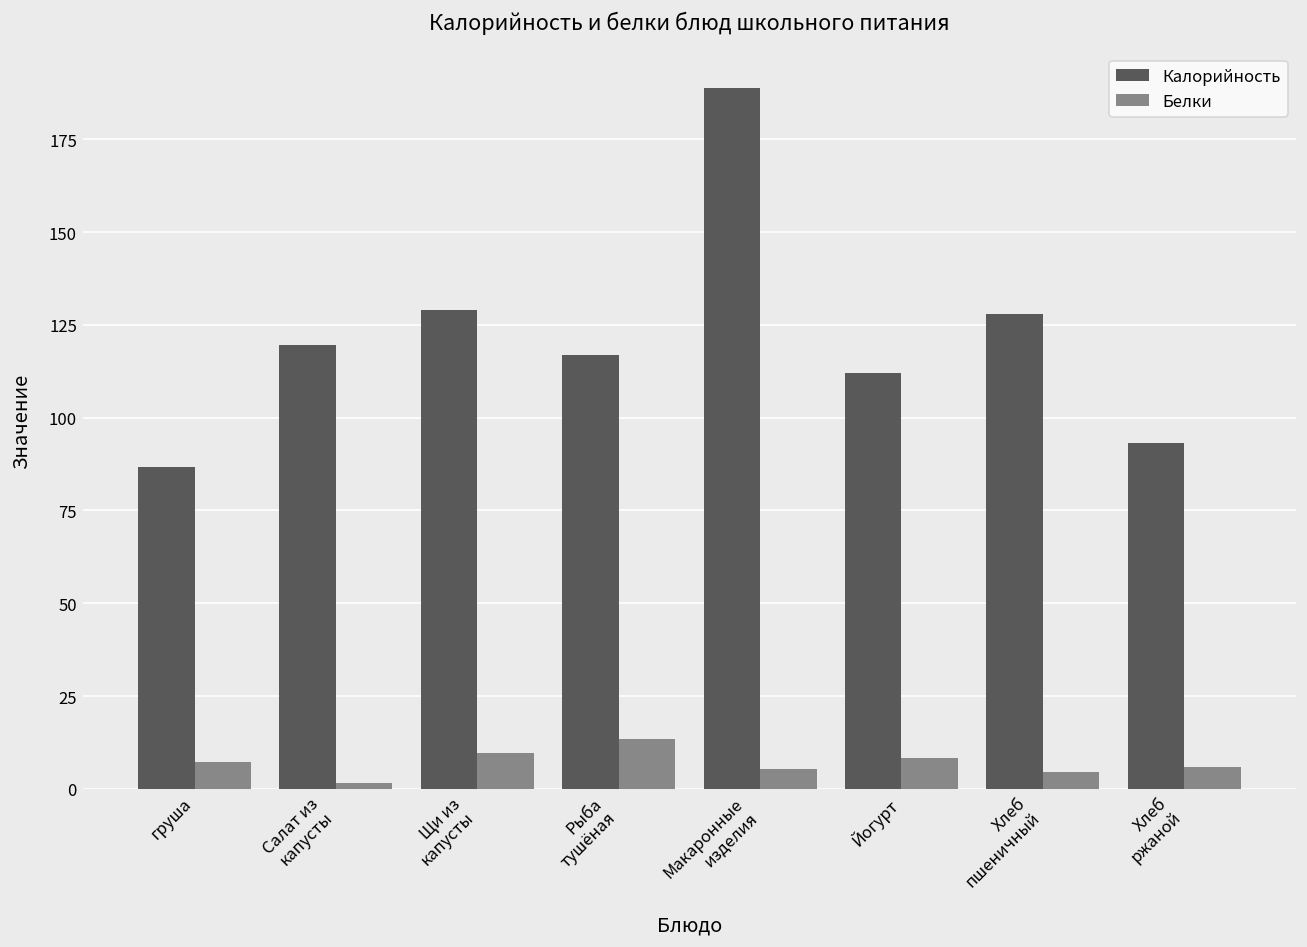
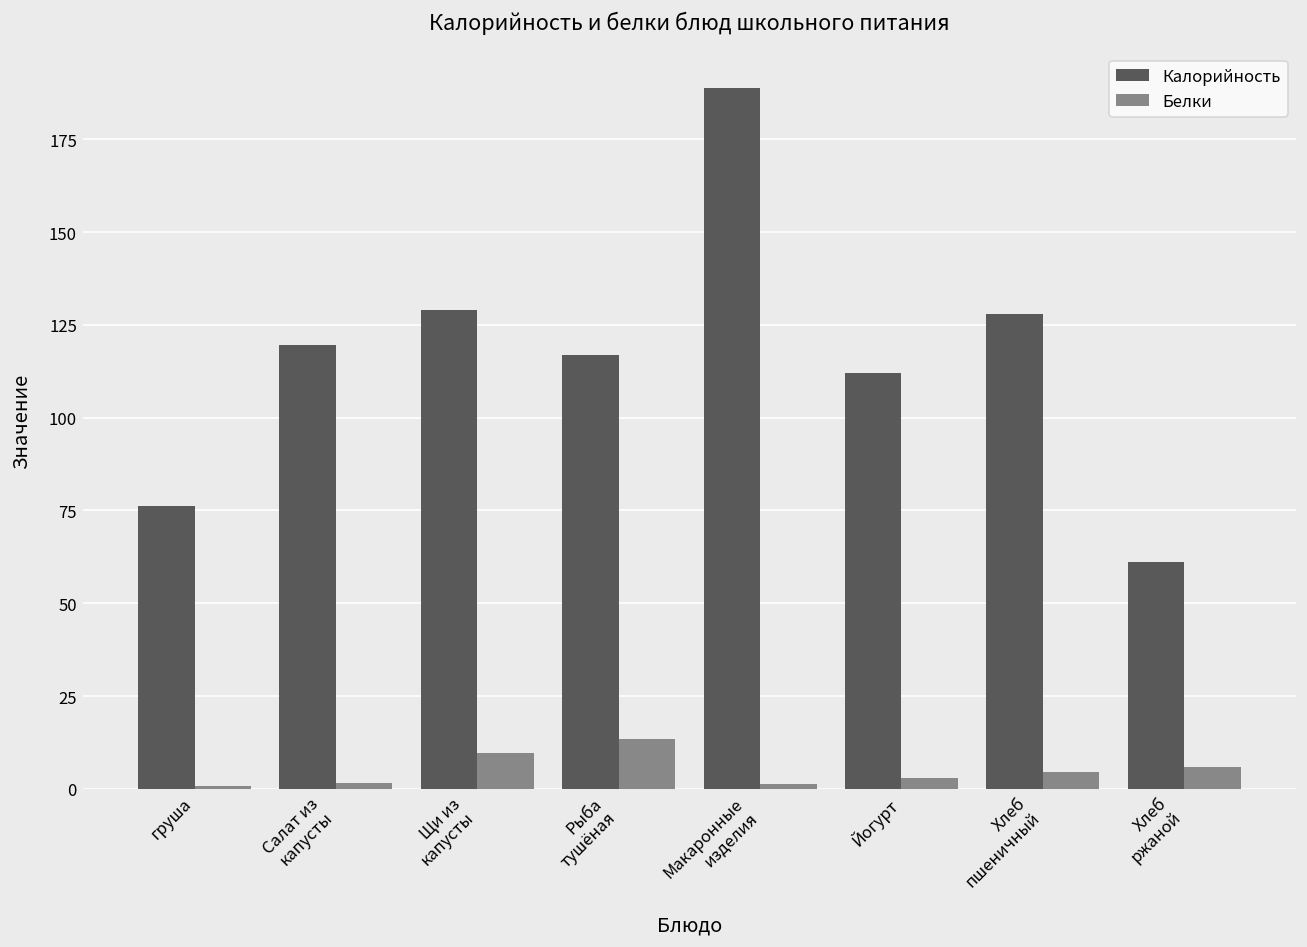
Калорийность, груша: 87 -> 76
Белки, груша: 7 -> 1
Белки, Макаронные изделия: 5 -> 1
Белки, Йогурт: 8 -> 3
Калорийность, Хлеб ржаной: 93 -> 61
